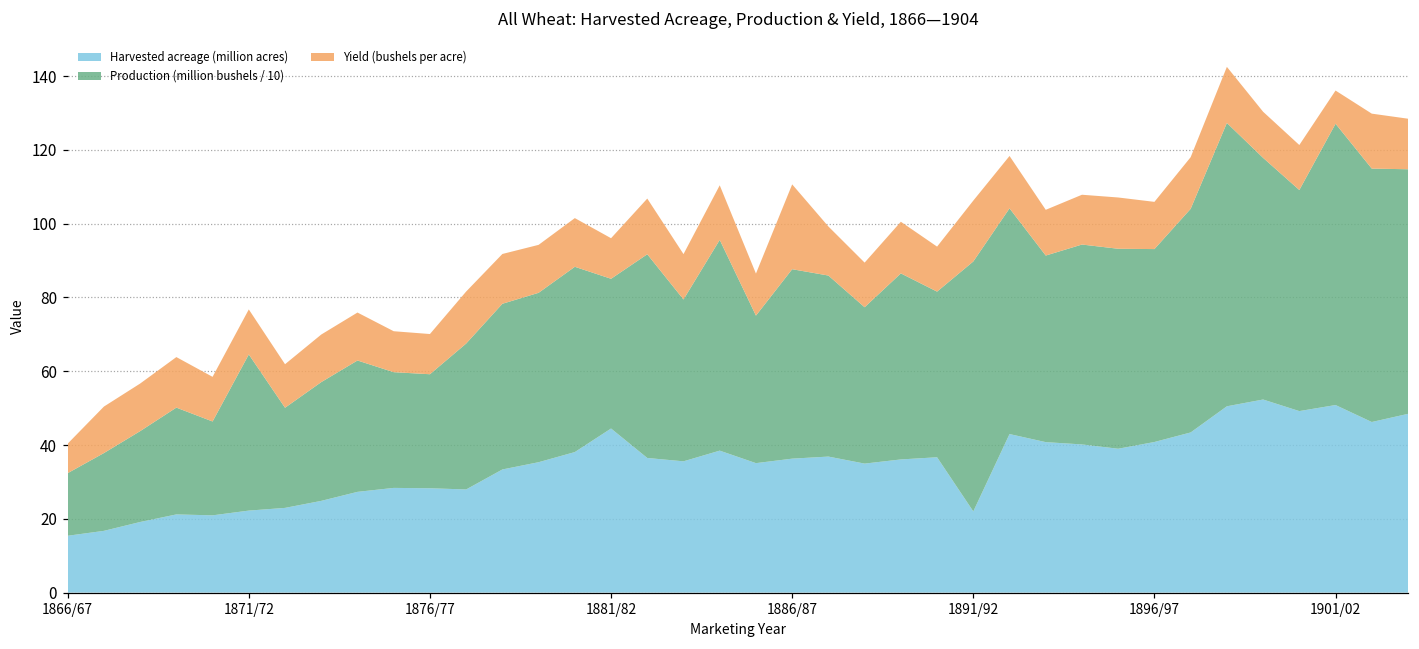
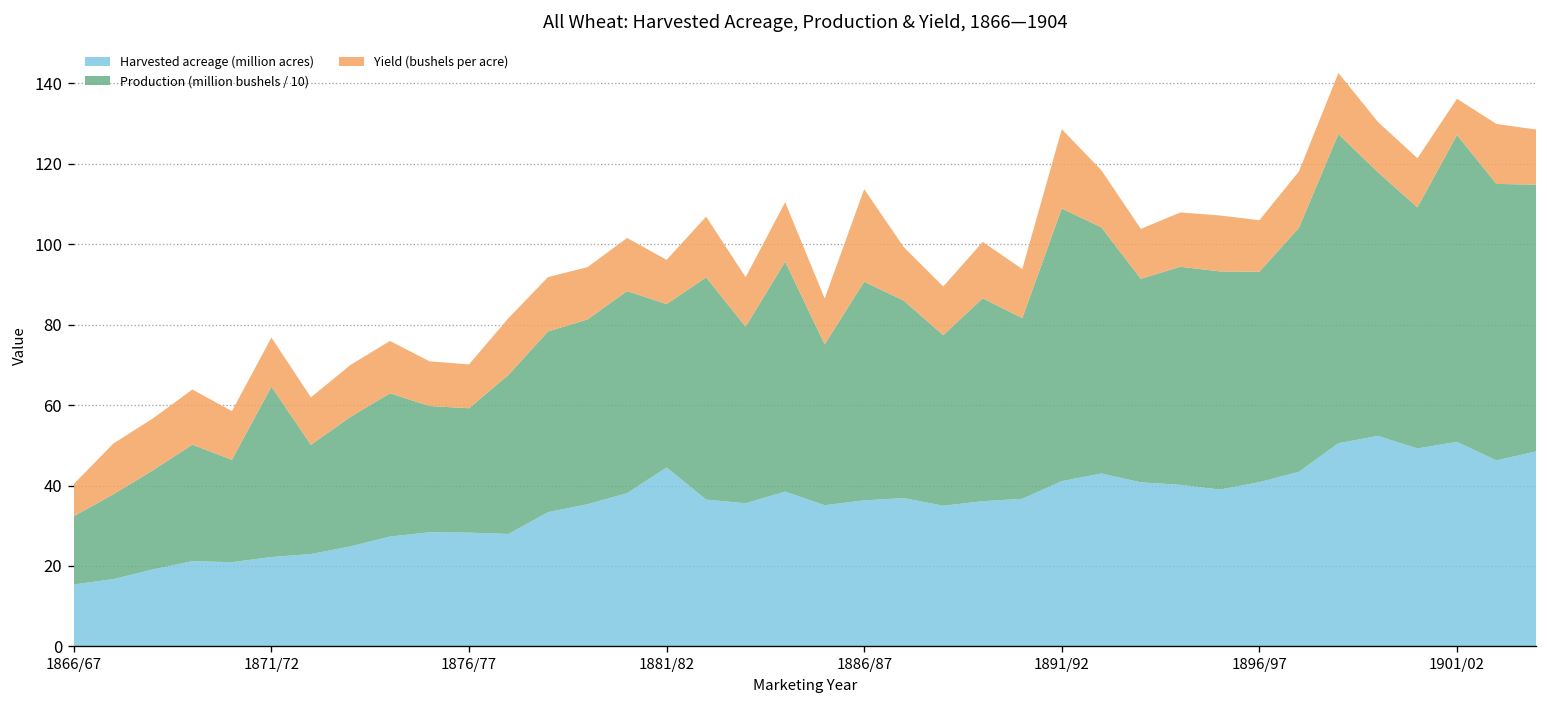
Production (million bushels / 10), 1886/87: 51 -> 54
Harvested acreage (million acres), 1891/92: 22 -> 41
Yield (bushels per acre), 1891/92: 17 -> 20
